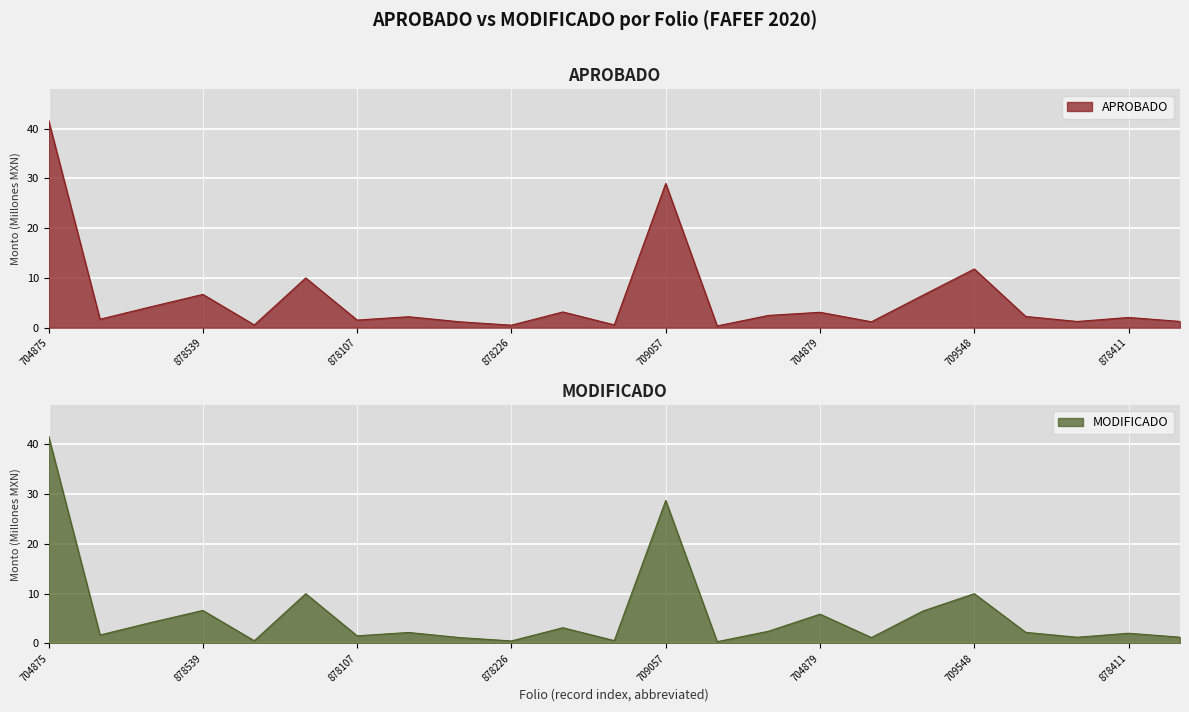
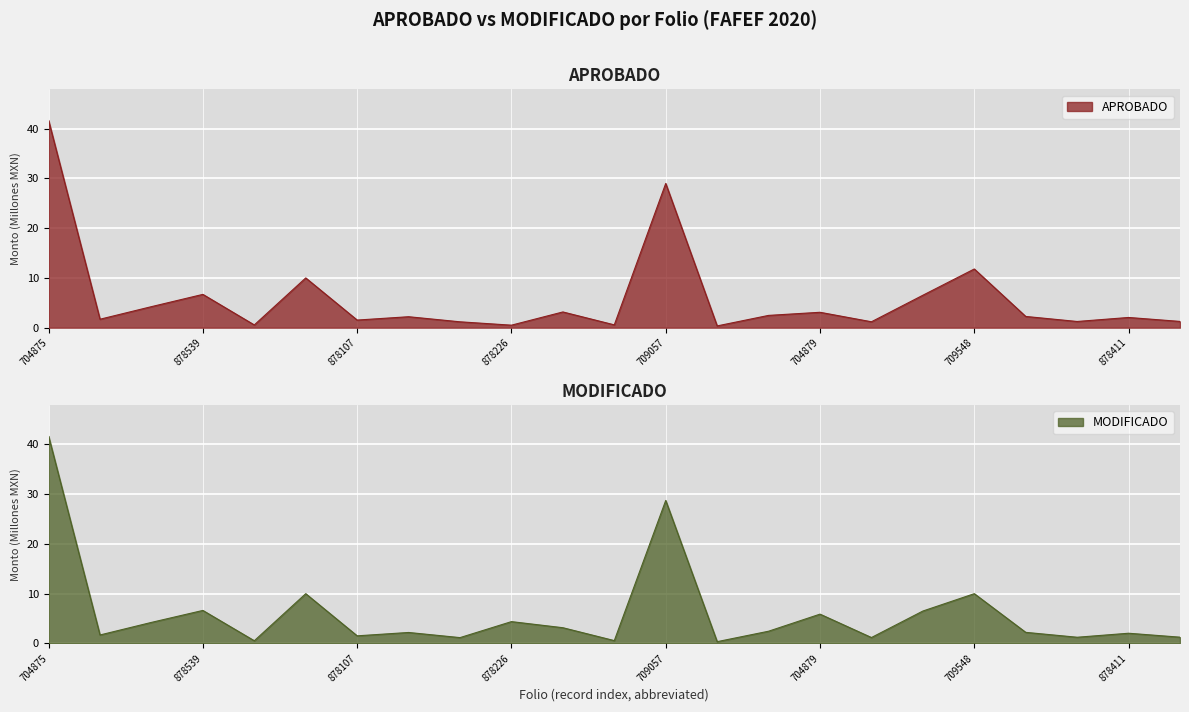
MODIFICADO, 878226: 0 -> 4
